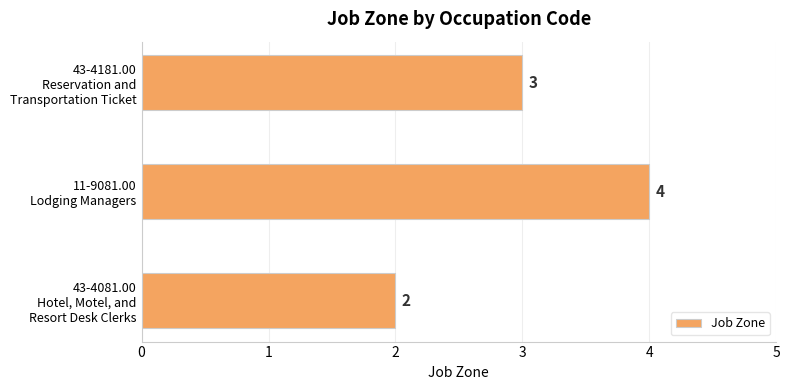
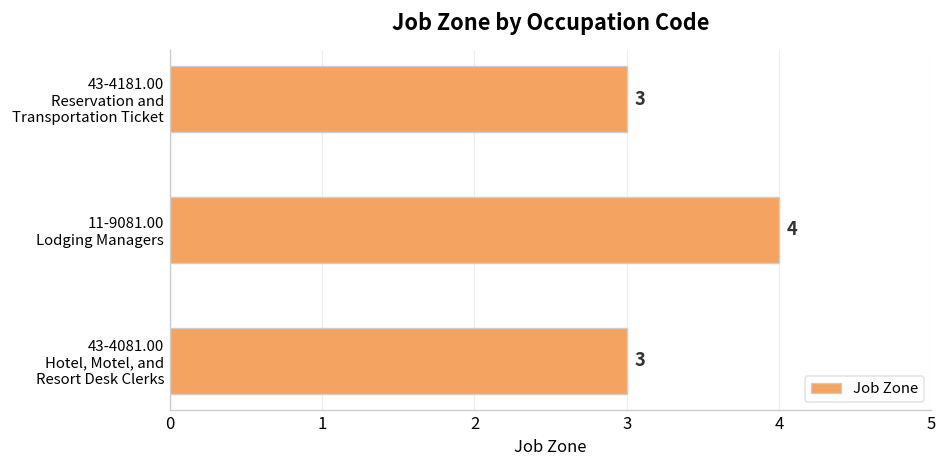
43-4081.00 Hotel, Motel, and Resort Desk Clerks: 2 -> 3
